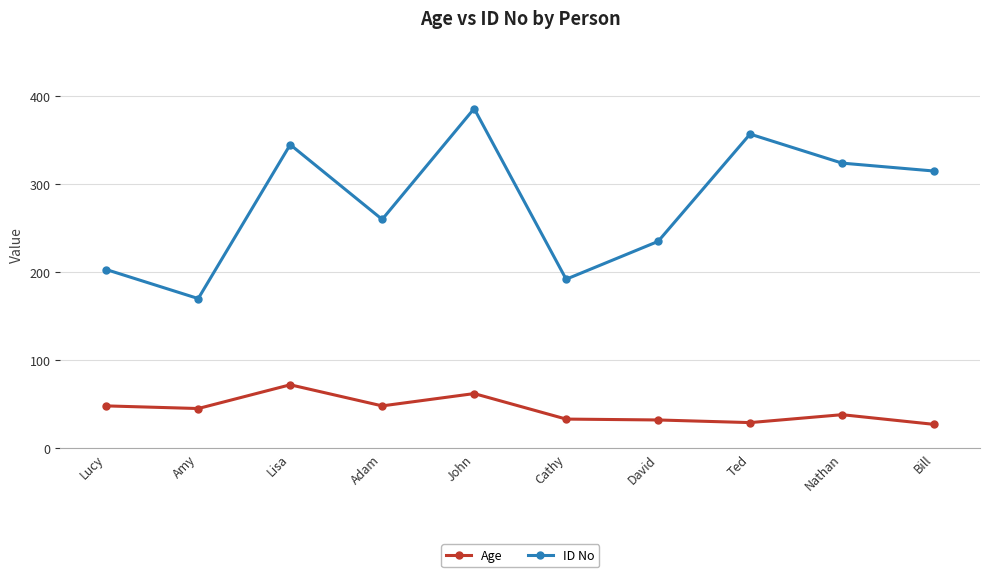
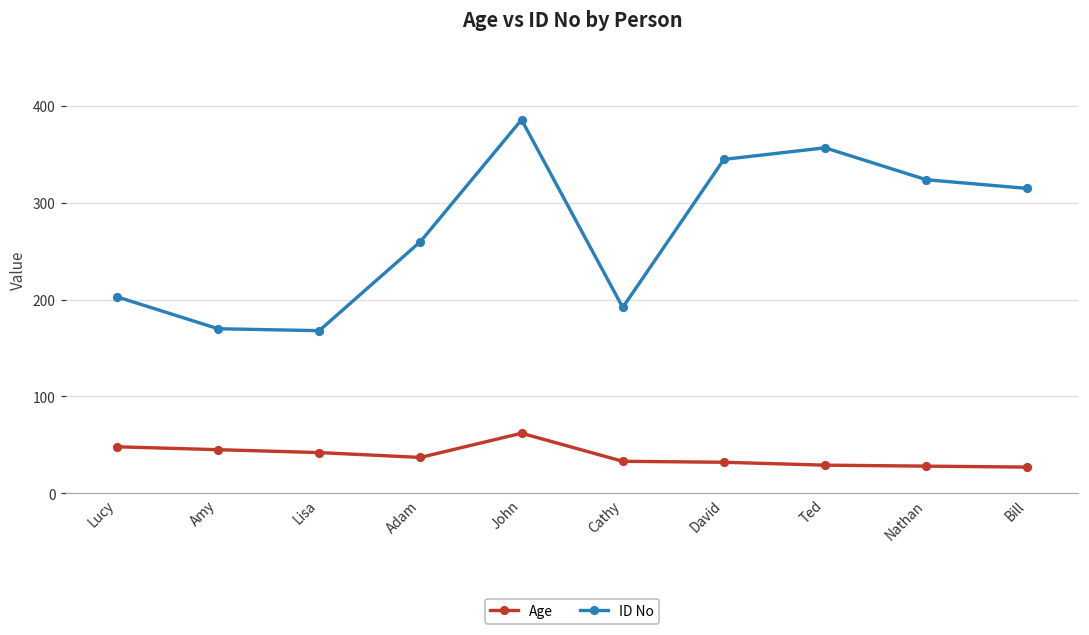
Age, Lisa: 70 -> 40
ID No, Lisa: 350 -> 170
Age, Adam: 50 -> 40
ID No, David: 240 -> 350
Age, Nathan: 40 -> 30
